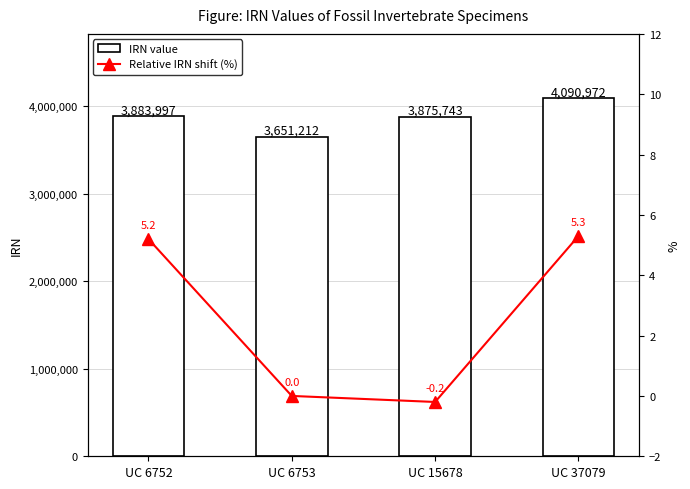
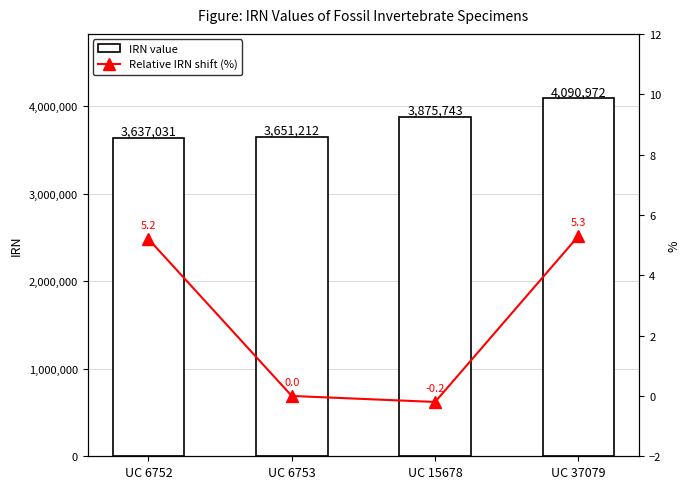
IRN value, UC 6752: 3,883,997 -> 3,637,031
